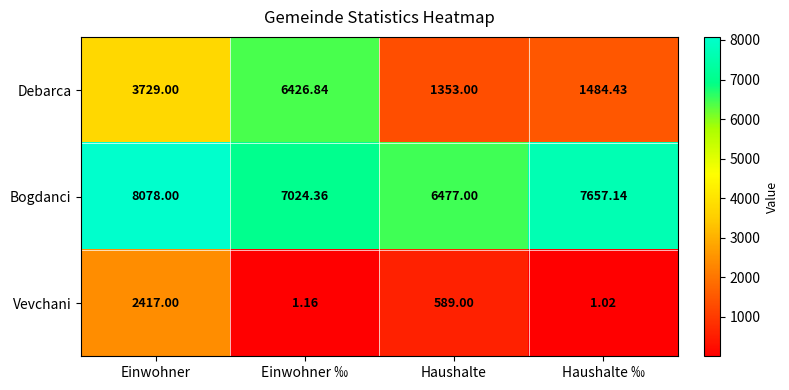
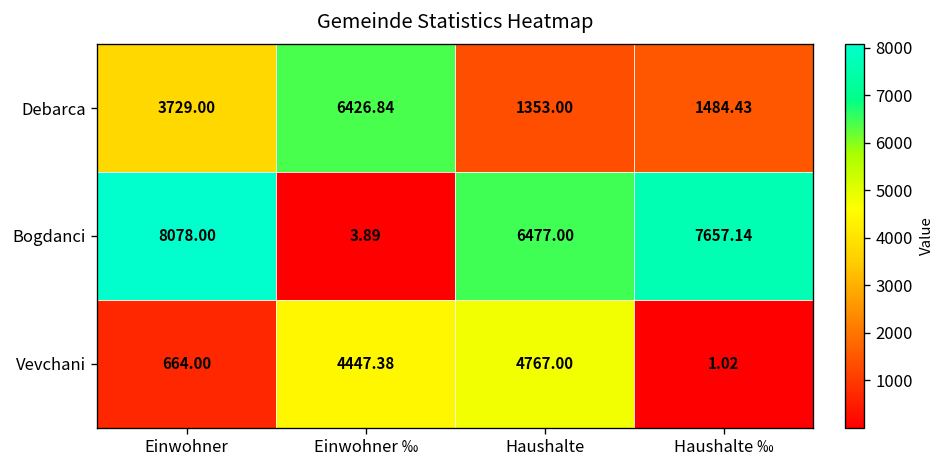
Bogdanci, Einwohner ‰: 7024.36 -> 3.89
Vevchani, Einwohner: 2417.00 -> 664.00
Vevchani, Einwohner ‰: 1.16 -> 4447.38
Vevchani, Haushalte: 589.00 -> 4767.00
